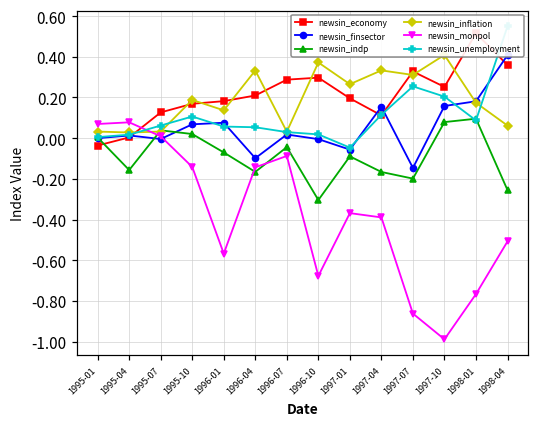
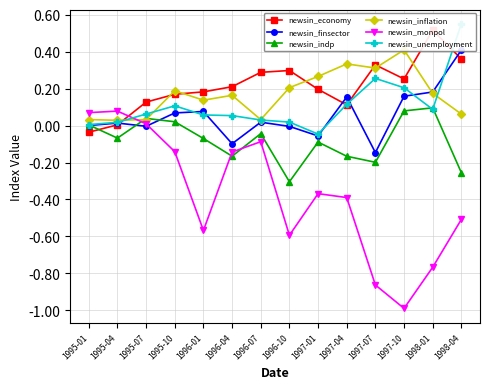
newsin_indp, 1995-04: -0.16 -> -0.07
newsin_inflation, 1996-04: 0.33 -> 0.16
newsin_inflation, 1996-10: 0.37 -> 0.20
newsin_monpol, 1996-10: -0.68 -> -0.59
